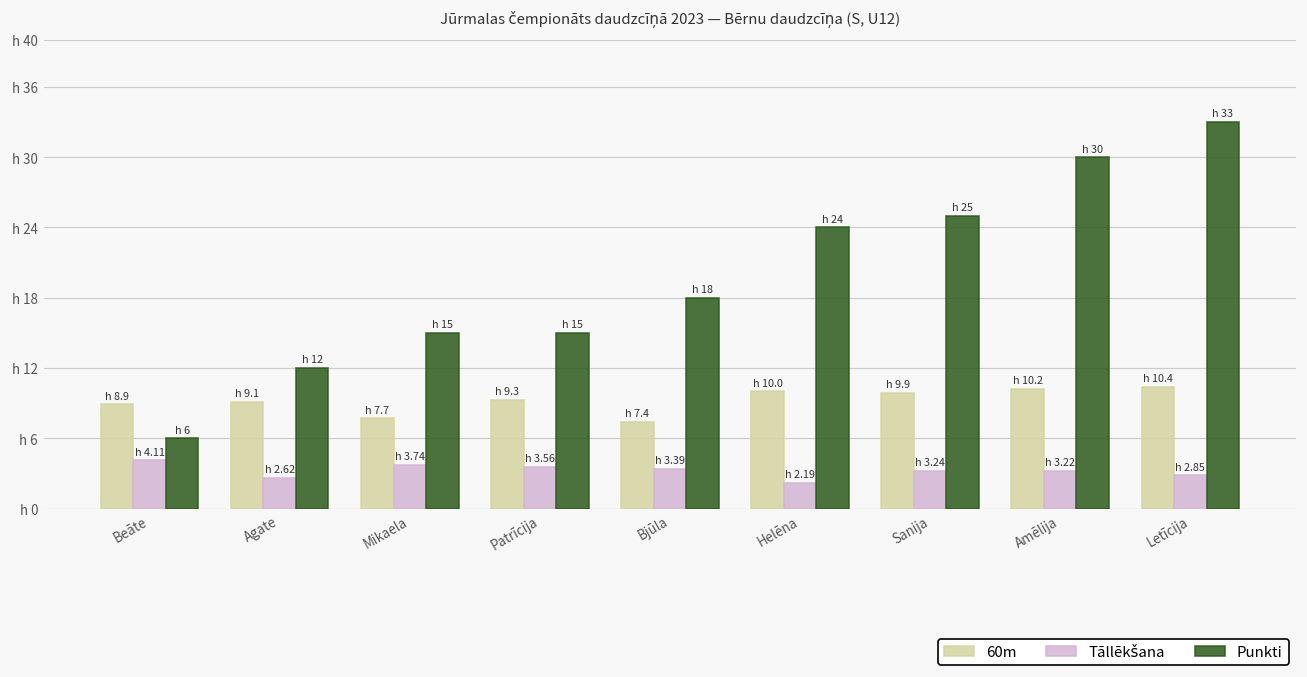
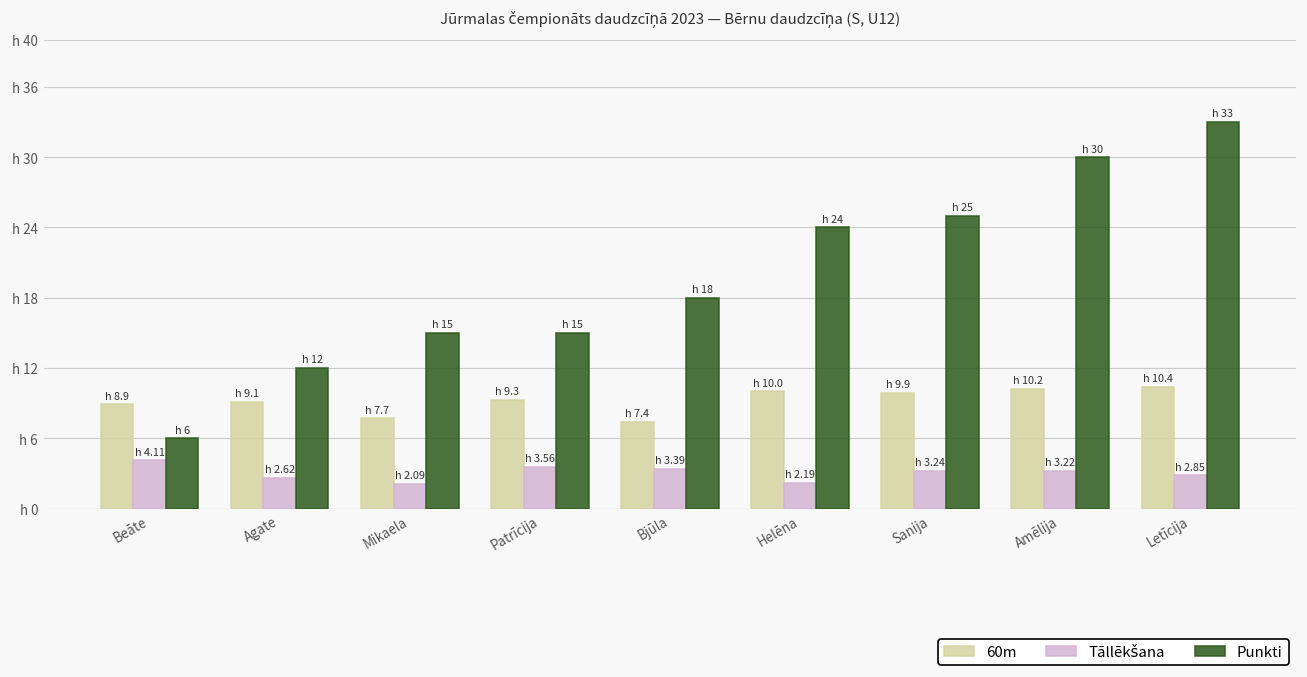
Tāllēkšana, Mikaela: 3.74 -> 2.09
